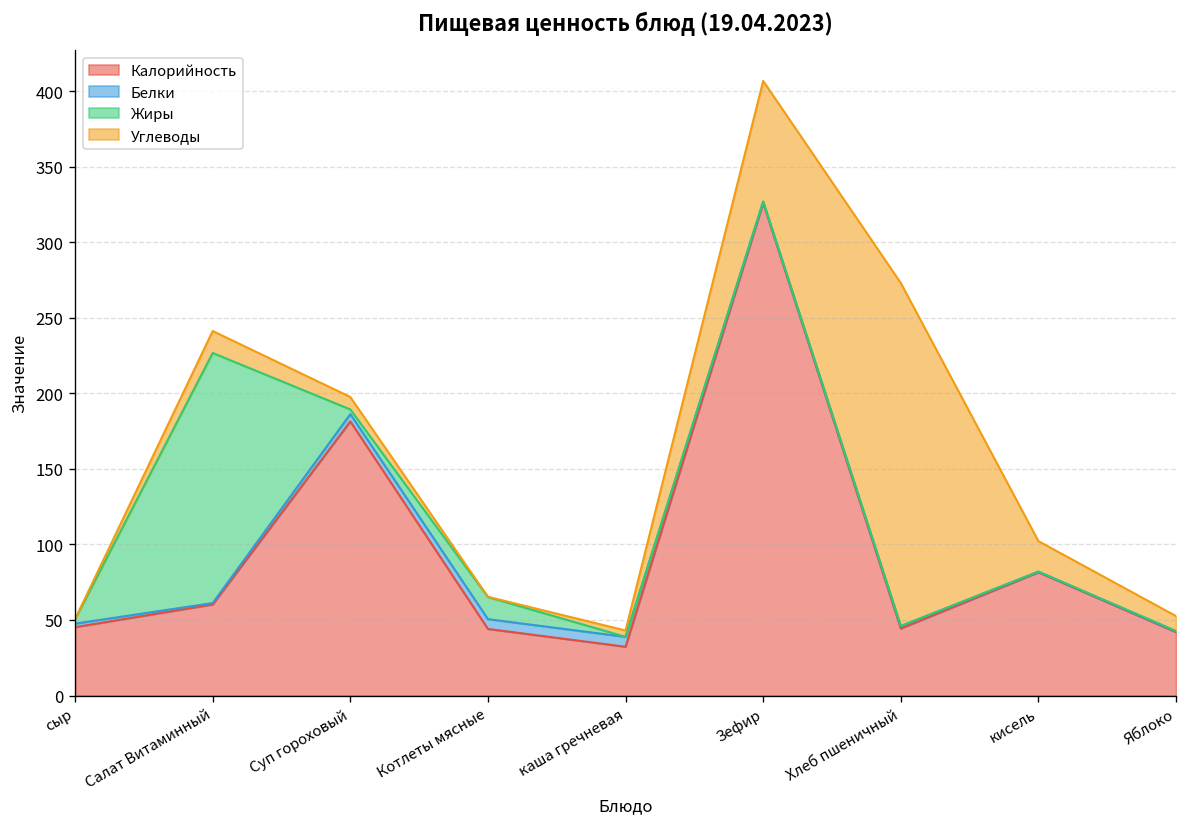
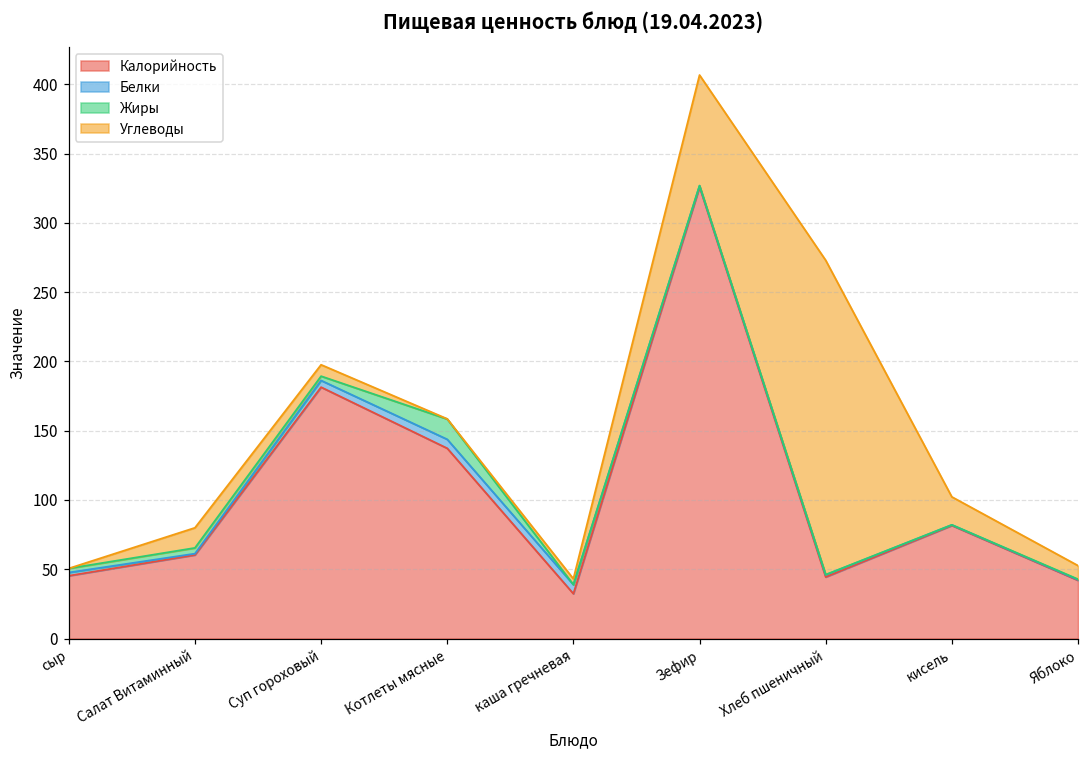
Жиры, Салат Витаминный: 165 -> 4
Калорийность, Котлеты мясные: 44 -> 137
